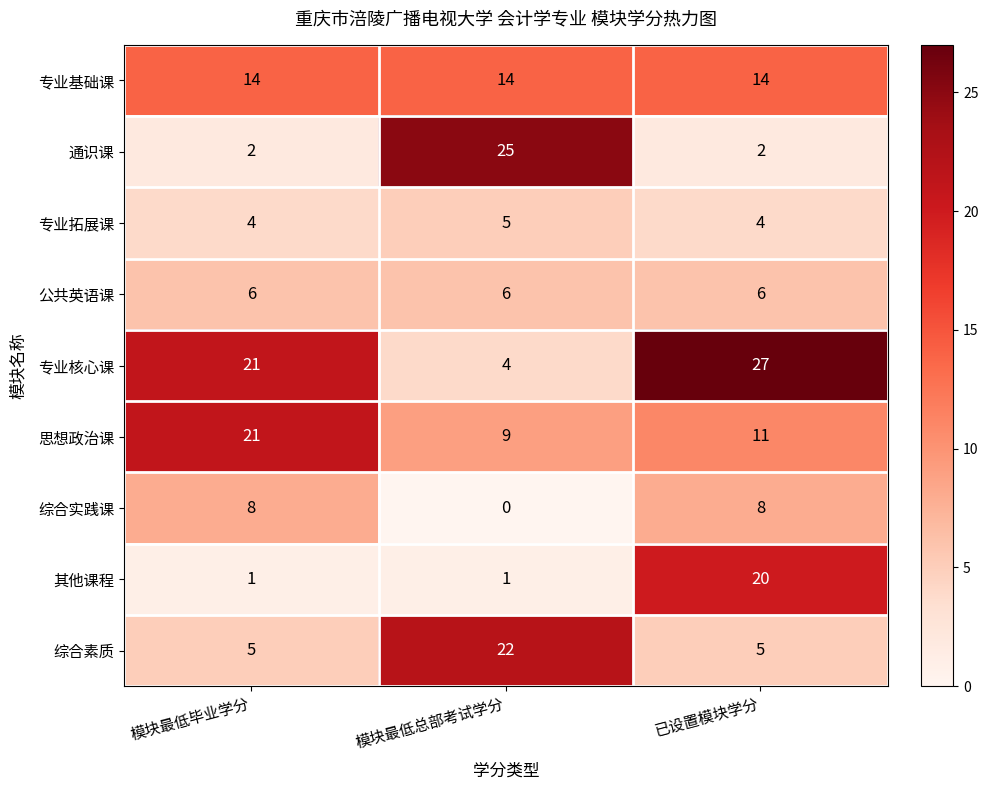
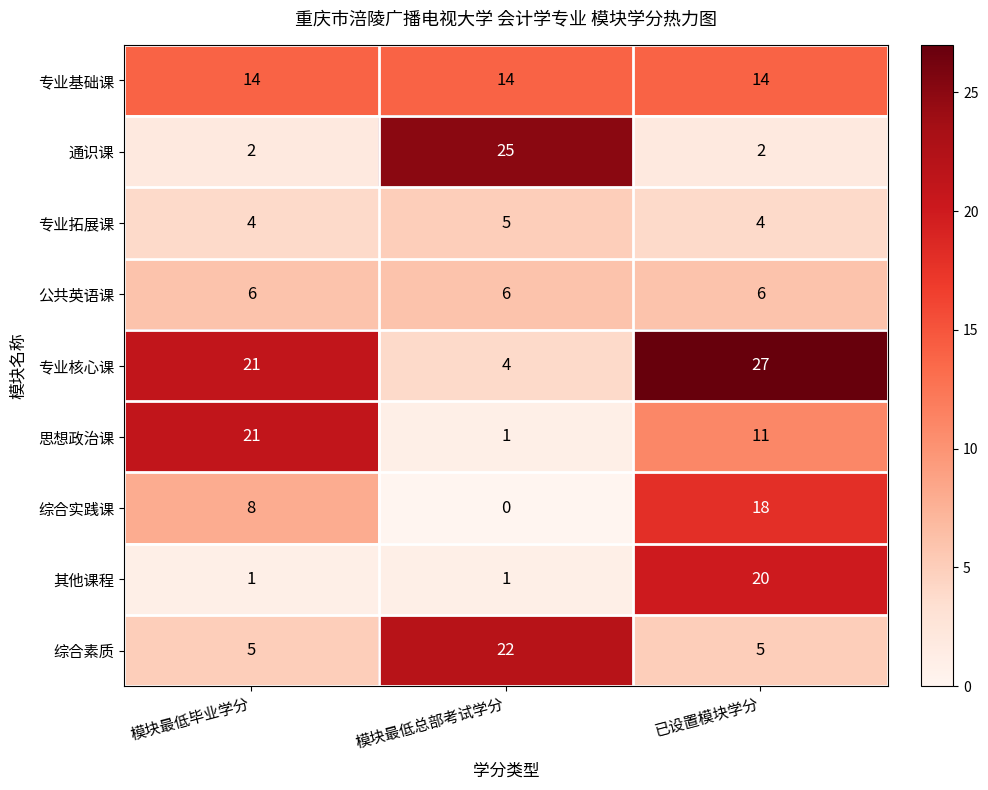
思想政治课, 模块最低总部考试学分: 9 -> 1
综合实践课, 已设置模块学分: 8 -> 18
